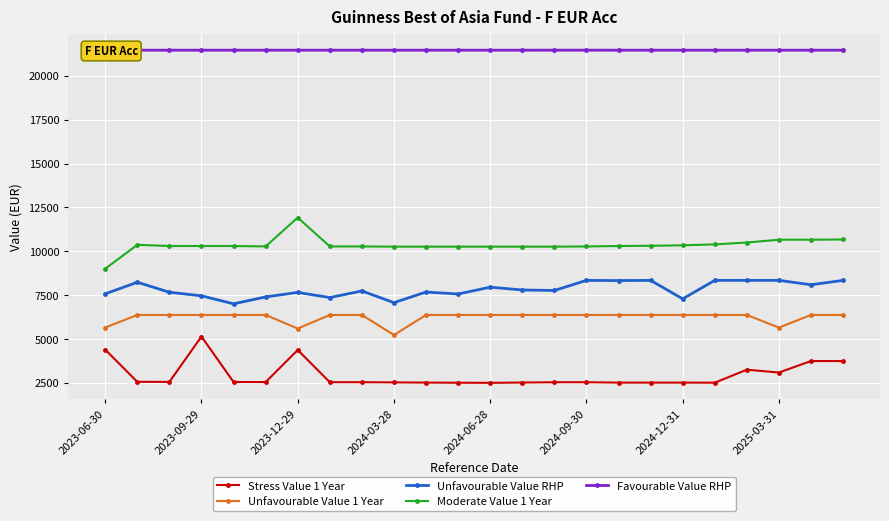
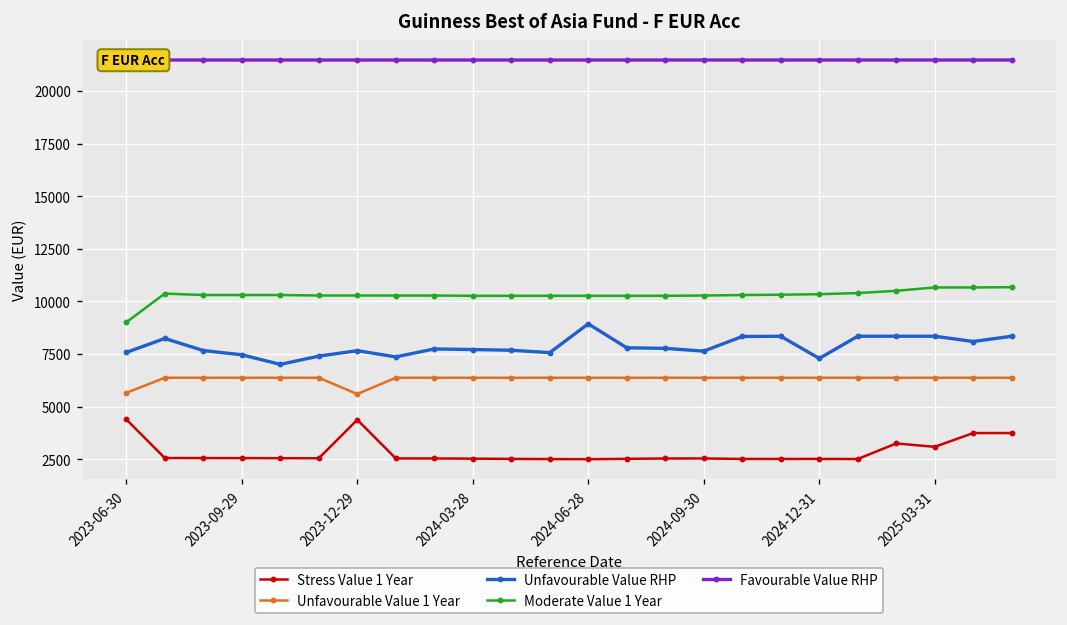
Stress Value 1 Year, 2023-09-29: 5100 -> 2600
Moderate Value 1 Year, 2023-12-29: 11900 -> 10300
Unfavourable Value 1 Year, 2024-03-28: 5200 -> 6400
Unfavourable Value RHP, 2024-03-28: 7100 -> 7700
Unfavourable Value RHP, 2024-06-28: 8000 -> 8900
Unfavourable Value RHP, 2024-09-30: 8300 -> 7600
Unfavourable Value 1 Year, 2025-03-31: 5700 -> 6400
